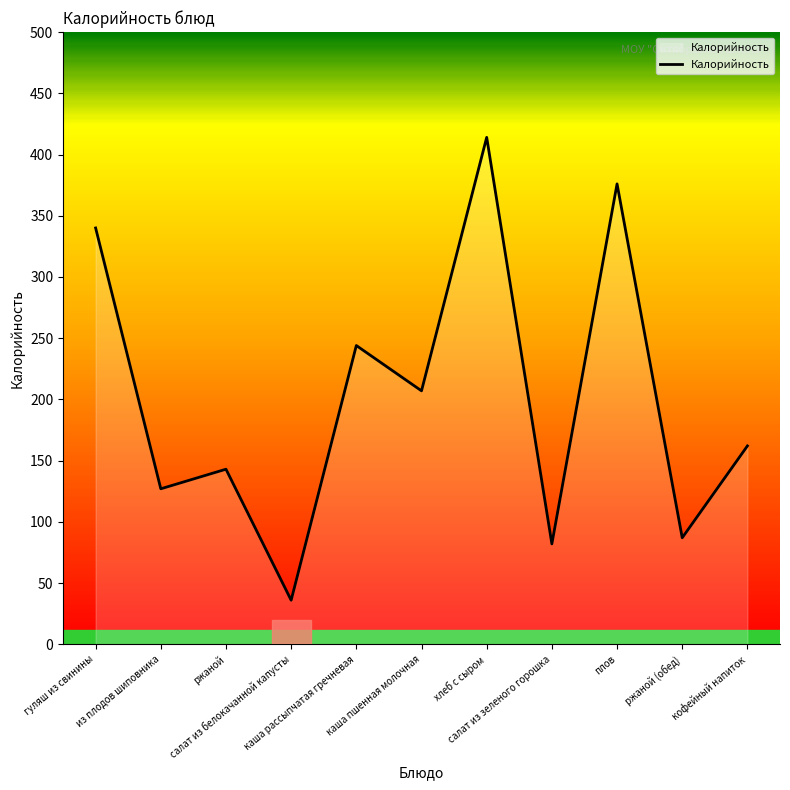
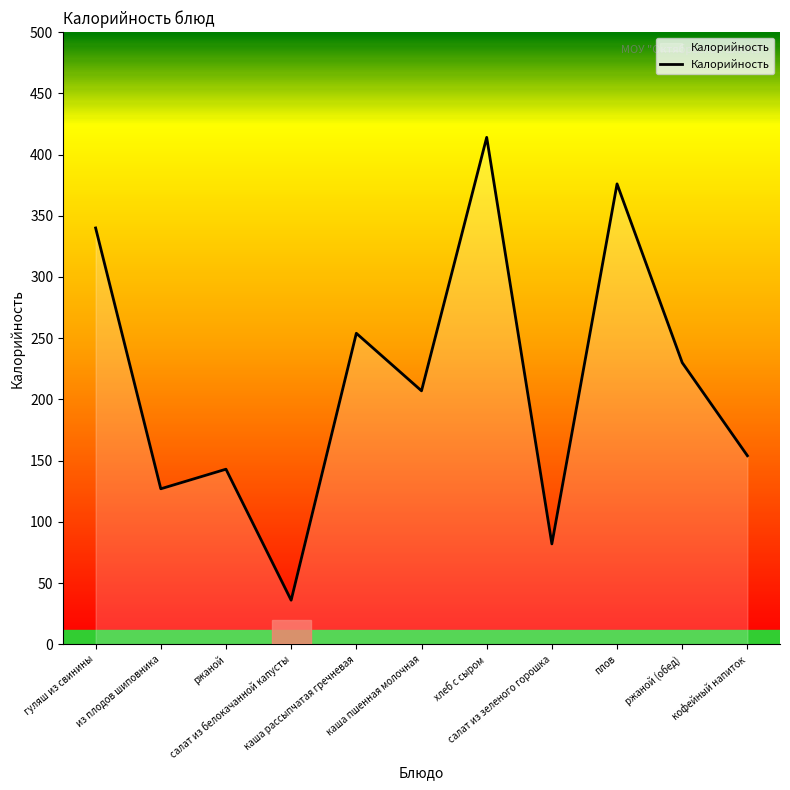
каша рассыпчатая гречневая: 244 -> 254
ржаной (обед): 87 -> 230
кофейный напиток: 162 -> 154
